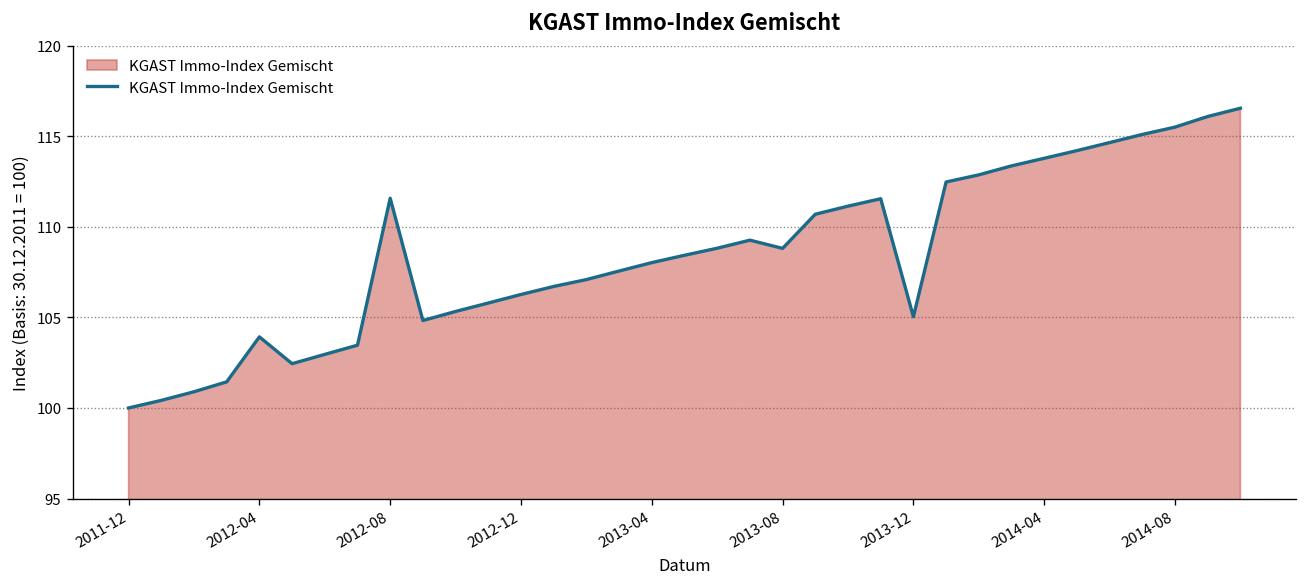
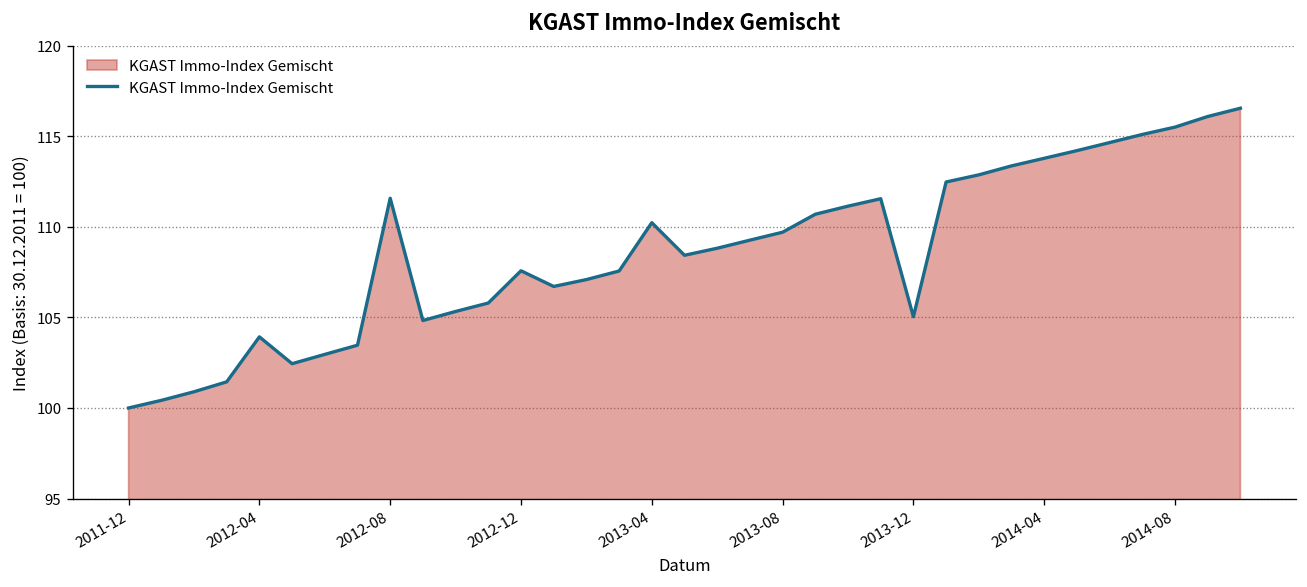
2012-12: 106.3 -> 107.6
2013-04: 108.0 -> 110.2
2013-08: 108.8 -> 109.7
